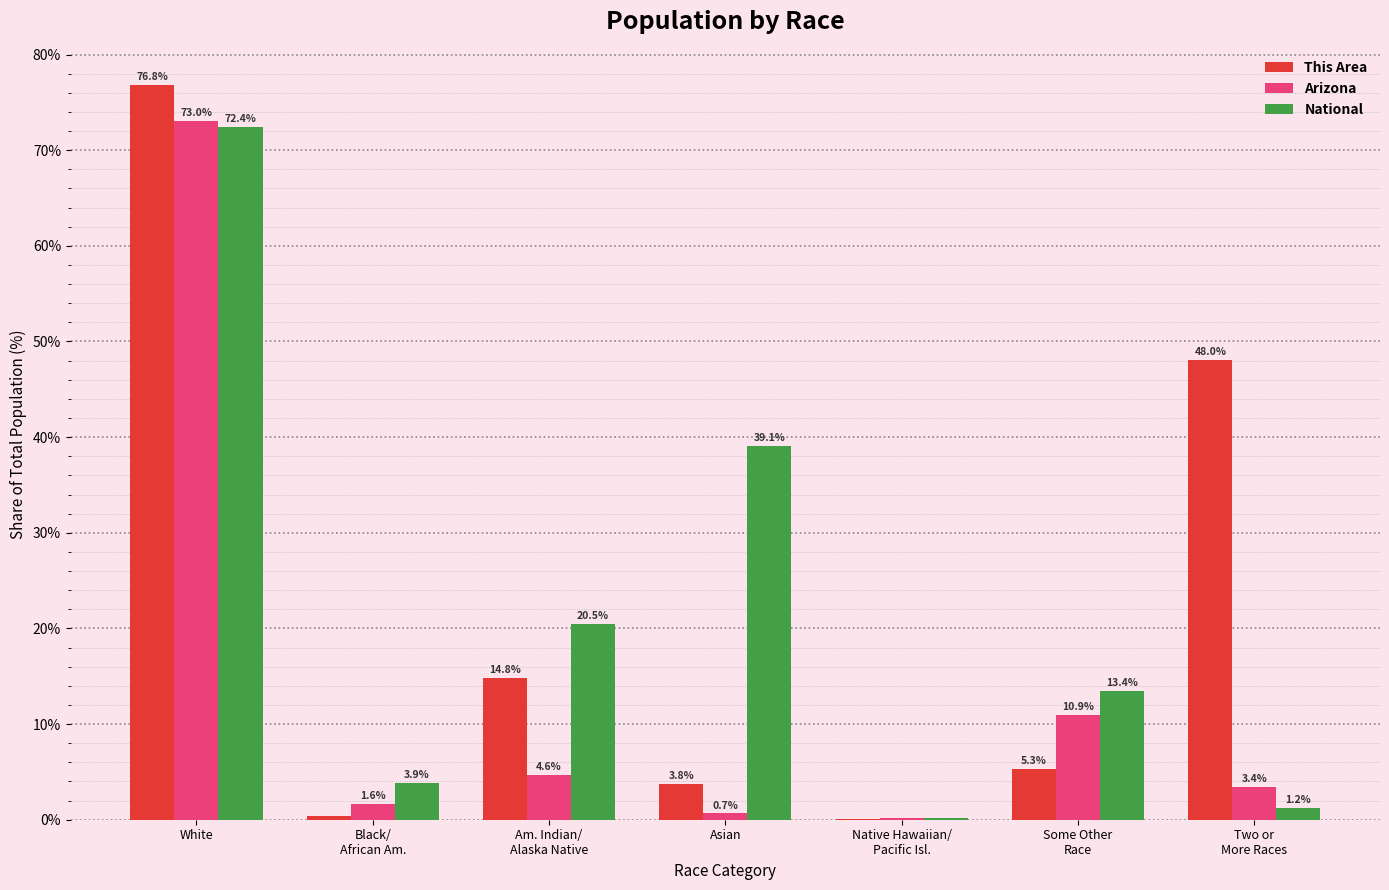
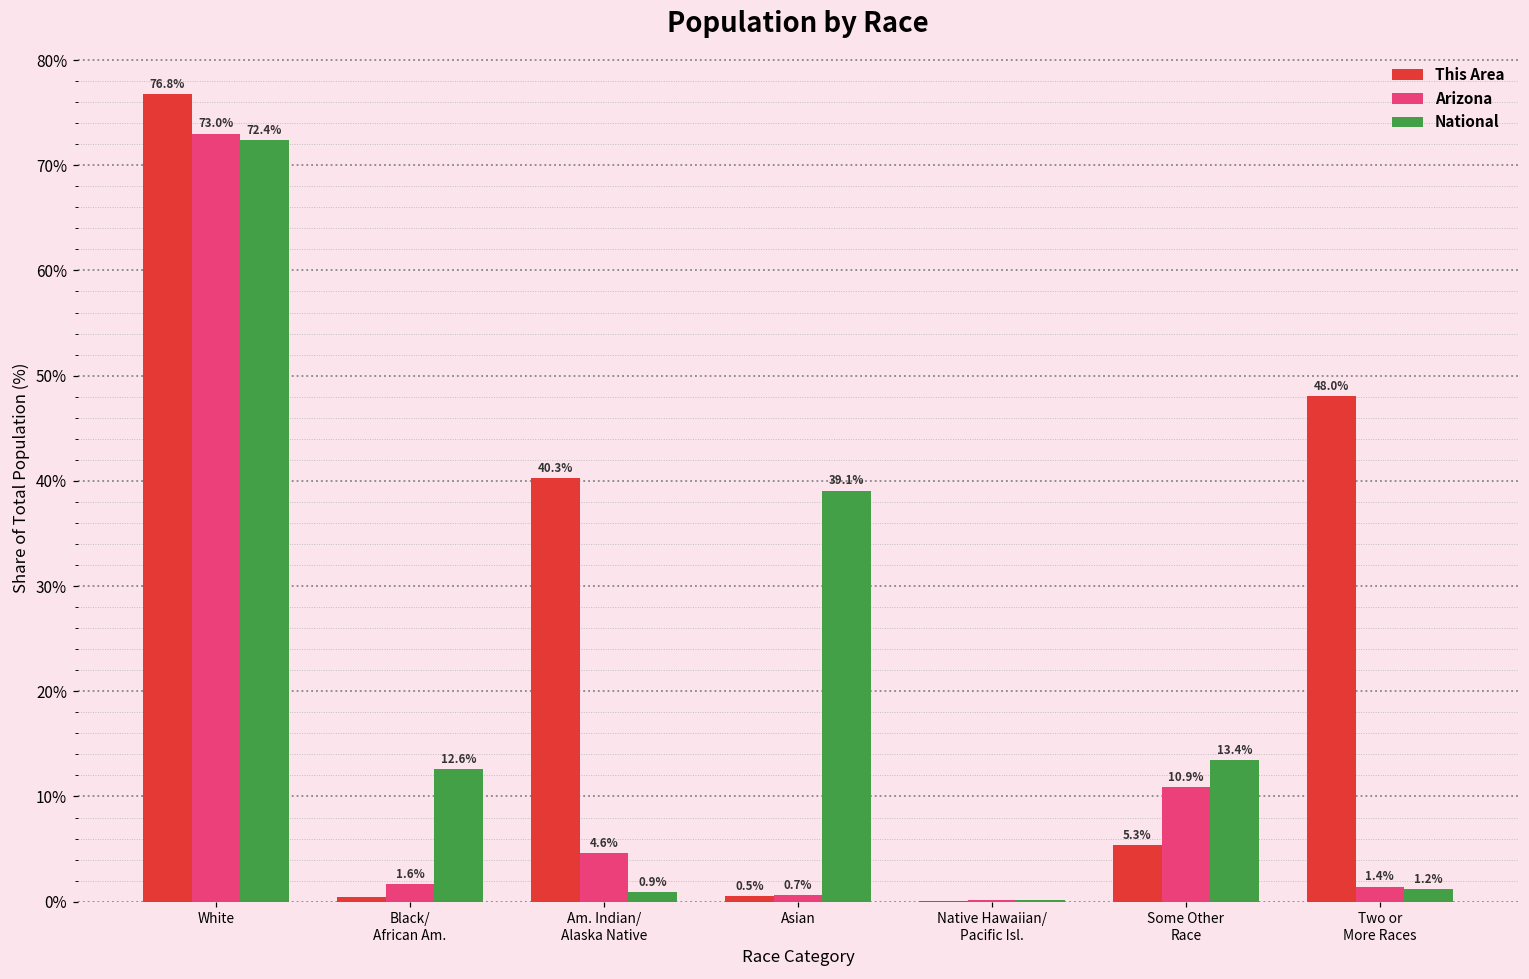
National, Black/ African Am.: 3.9% -> 12.6%
This Area, Am. Indian/ Alaska Native: 14.8% -> 40.3%
National, Am. Indian/ Alaska Native: 20.5% -> 0.9%
This Area, Asian: 3.8% -> 0.5%
Arizona, Two or More Races: 3.4% -> 1.4%
